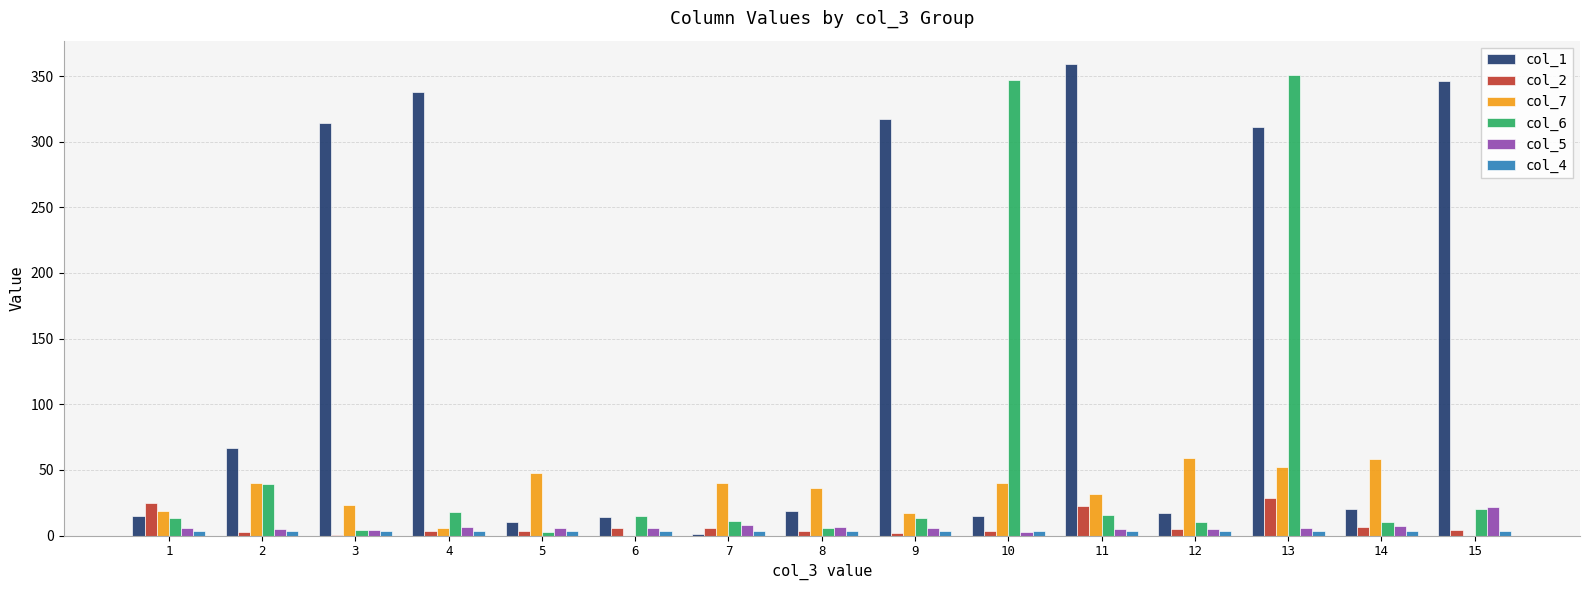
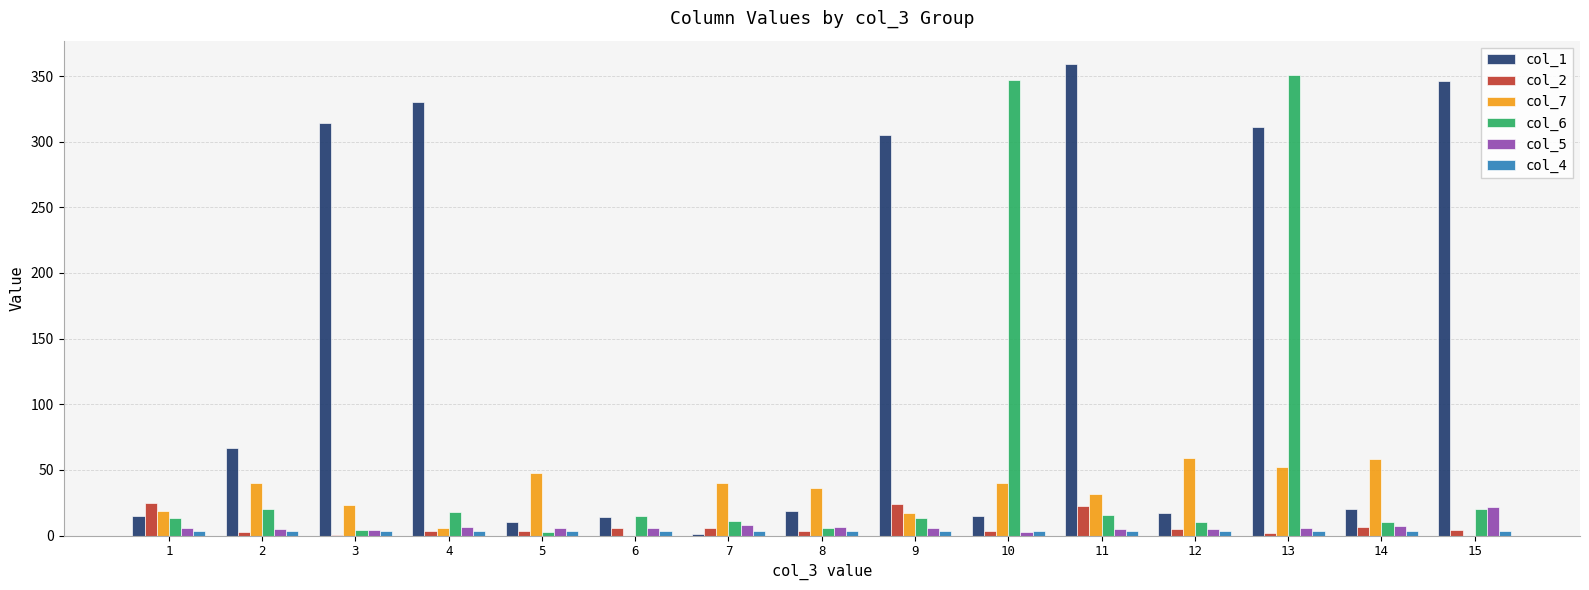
col_6, 2: 39 -> 20
col_1, 4: 338 -> 330
col_1, 9: 317 -> 305
col_2, 9: 2 -> 24
col_2, 13: 28 -> 2
